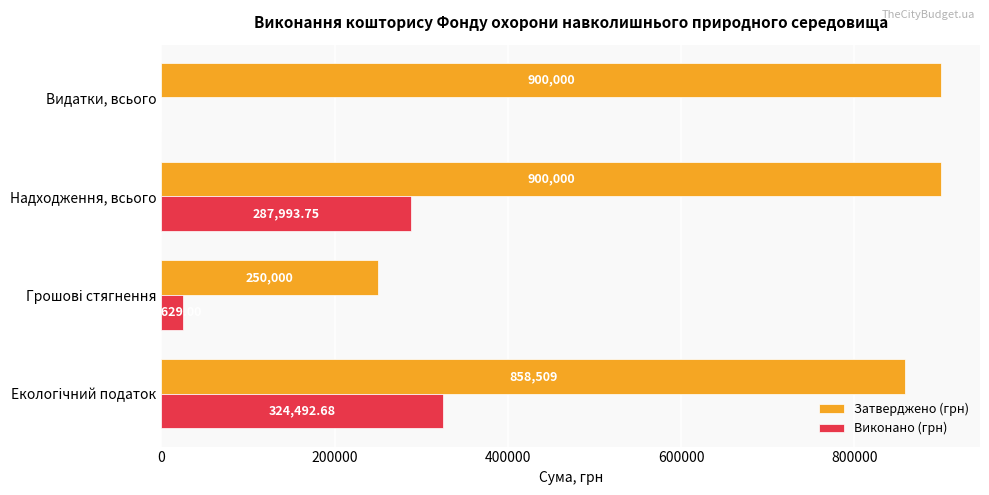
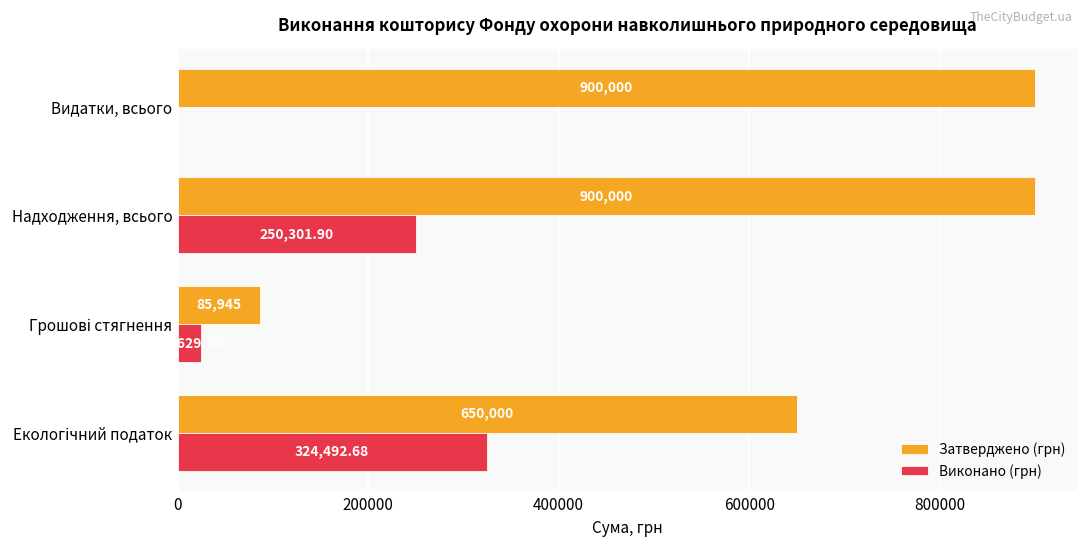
Виконано (грн), Надходження, всього: 287,993.75 -> 250,301.90
Затверджено (грн), Грошові стягнення: 250,000 -> 85,945
Затверджено (грн), Екологічний податок: 858,509 -> 650,000
